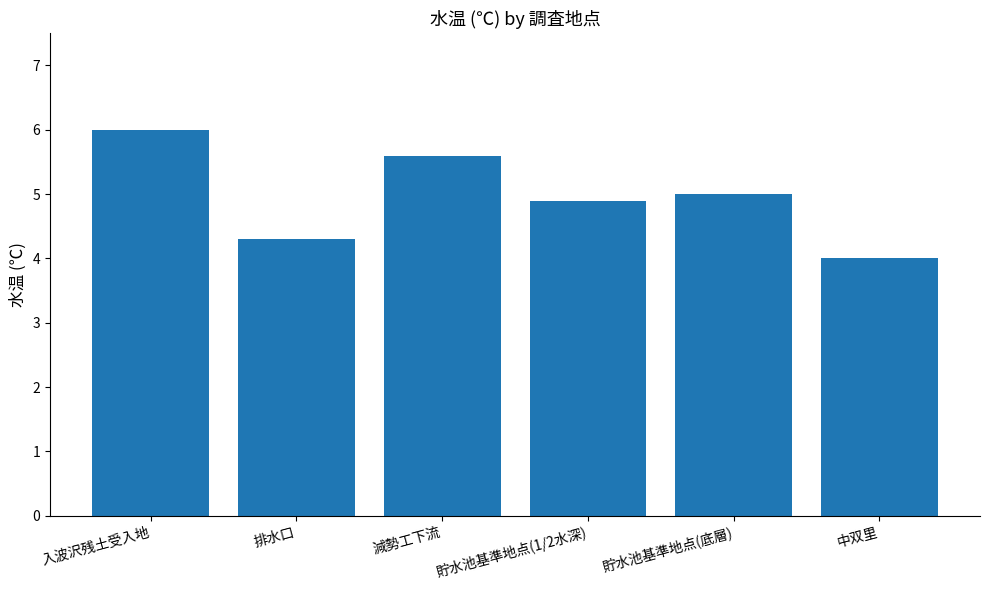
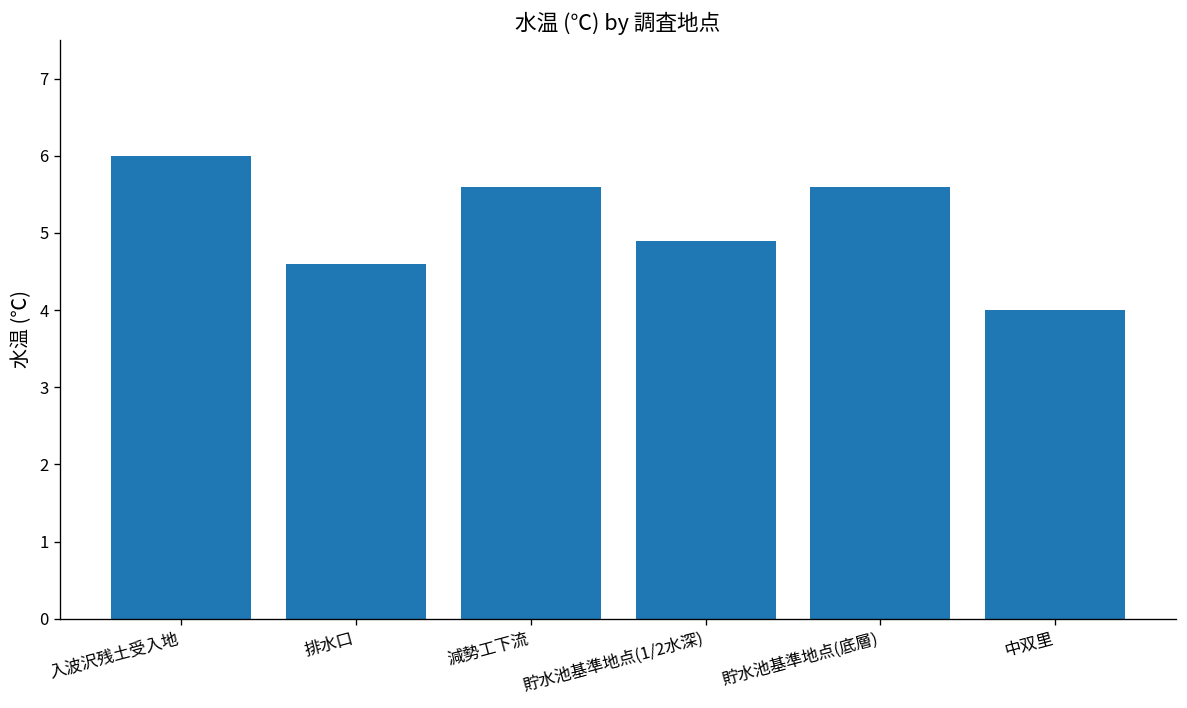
排水口: 4.3 -> 4.6
貯水池基準地点(底層): 5.0 -> 5.6
